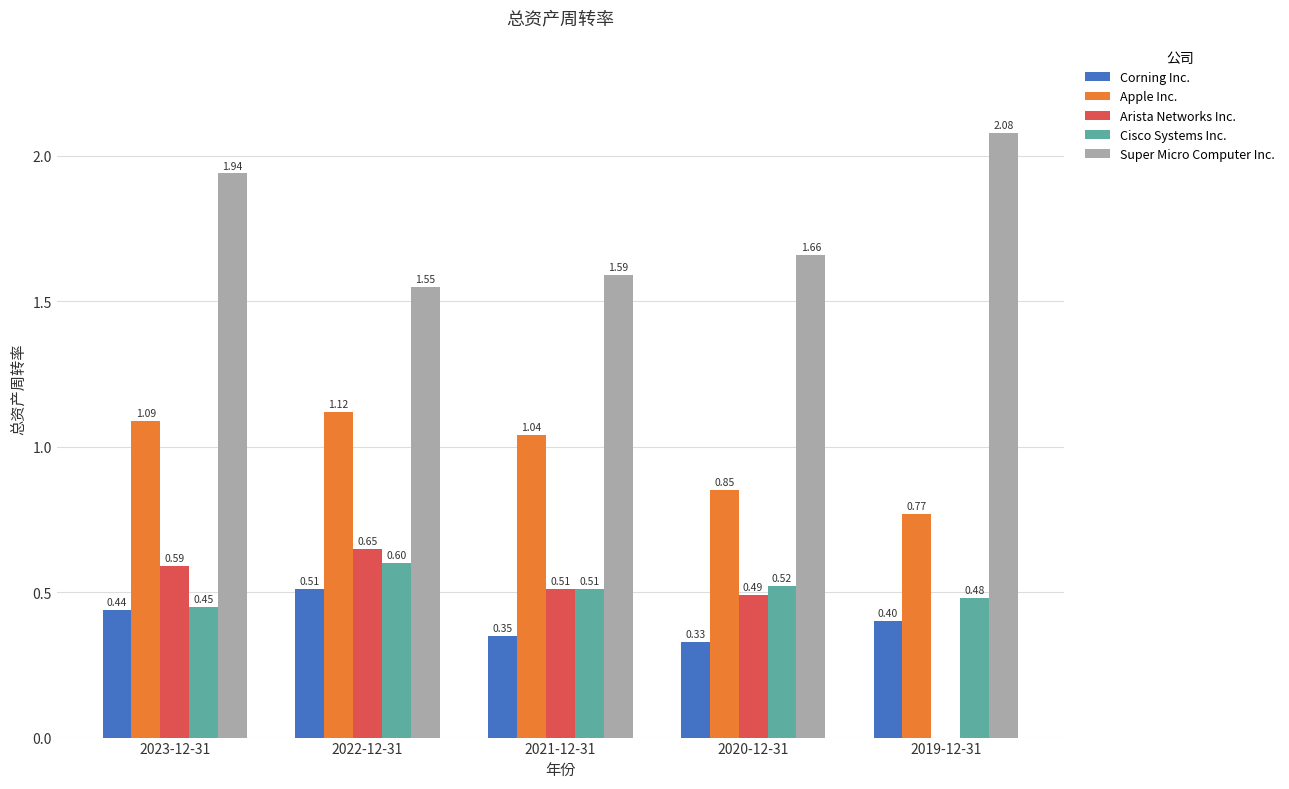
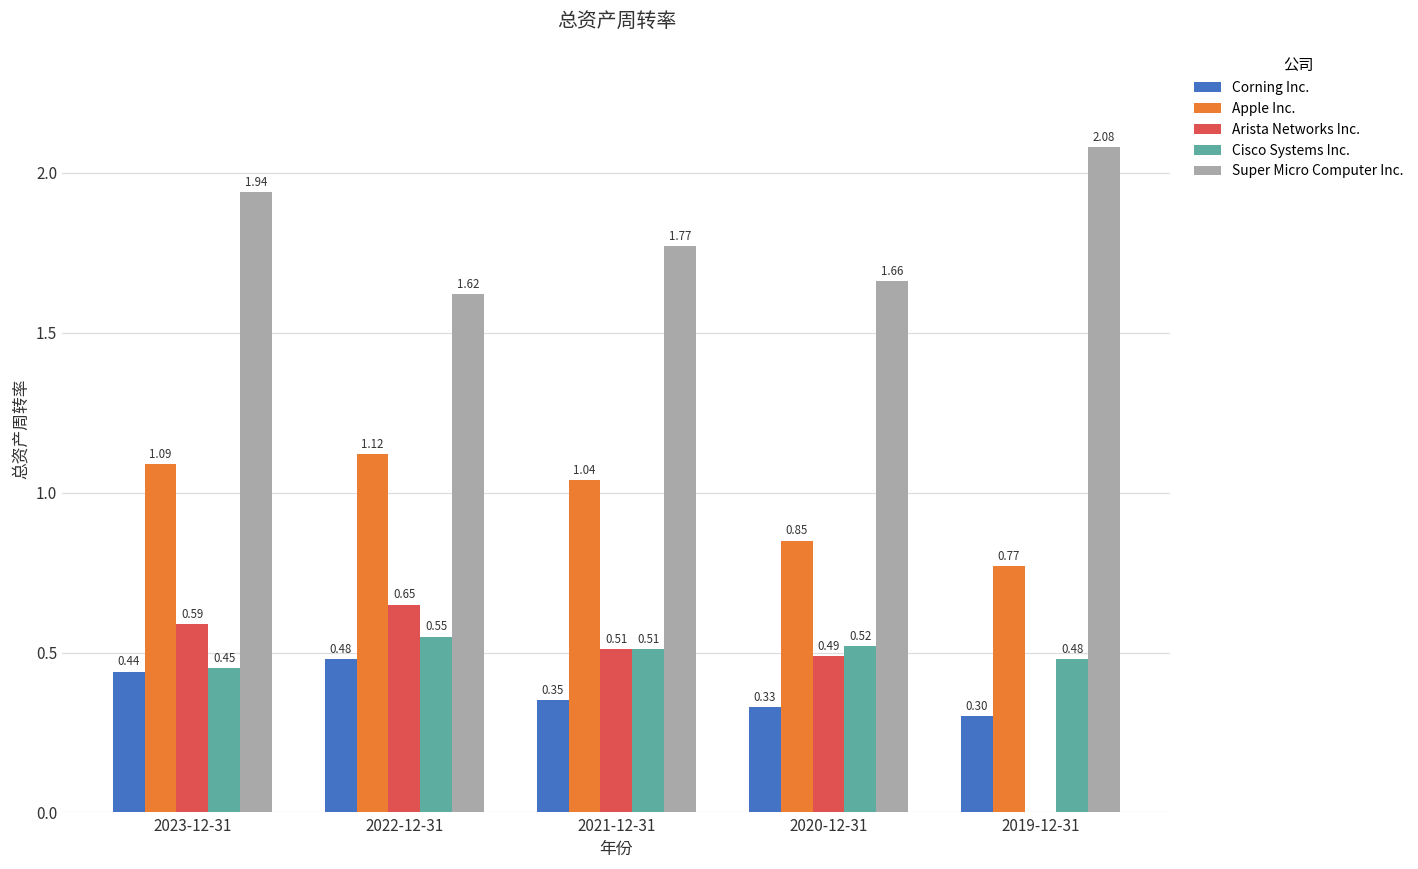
Corning Inc., 2022-12-31: 0.51 -> 0.48
Cisco Systems Inc., 2022-12-31: 0.60 -> 0.55
Super Micro Computer Inc., 2022-12-31: 1.55 -> 1.62
Super Micro Computer Inc., 2021-12-31: 1.59 -> 1.77
Corning Inc., 2019-12-31: 0.40 -> 0.30
